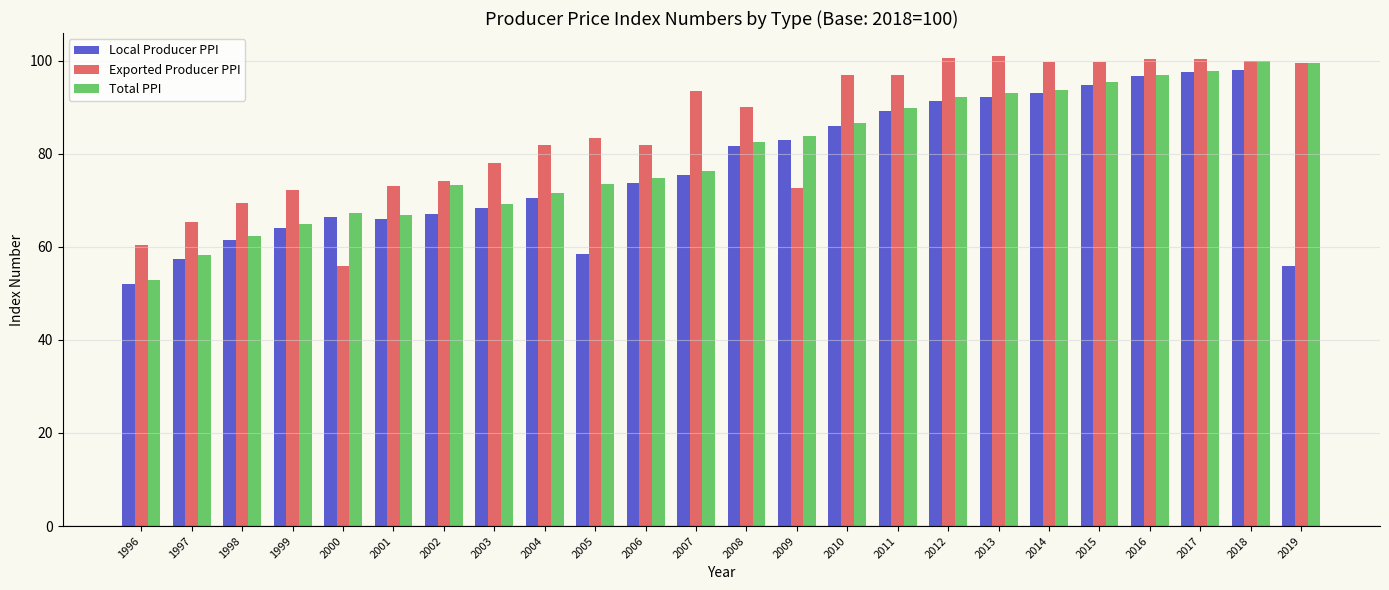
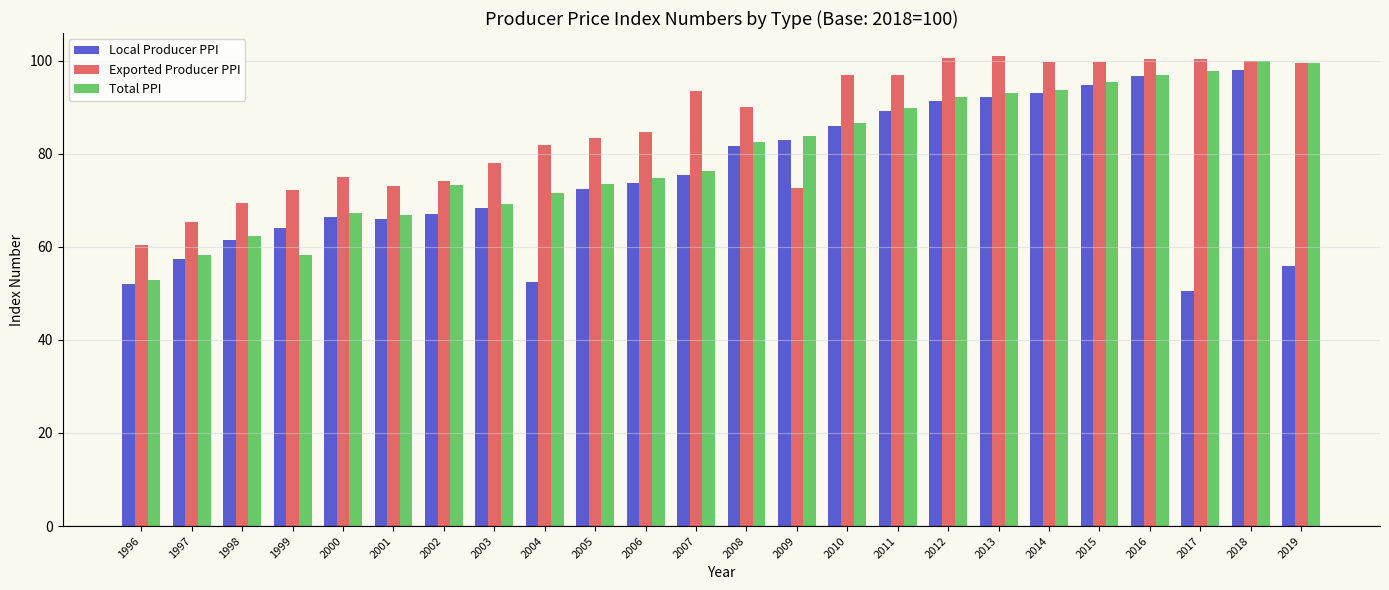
Total PPI, 1999: 65 -> 58
Exported Producer PPI, 2000: 56 -> 75
Local Producer PPI, 2004: 70 -> 52
Local Producer PPI, 2005: 58 -> 72
Exported Producer PPI, 2006: 82 -> 85
Local Producer PPI, 2017: 98 -> 50
